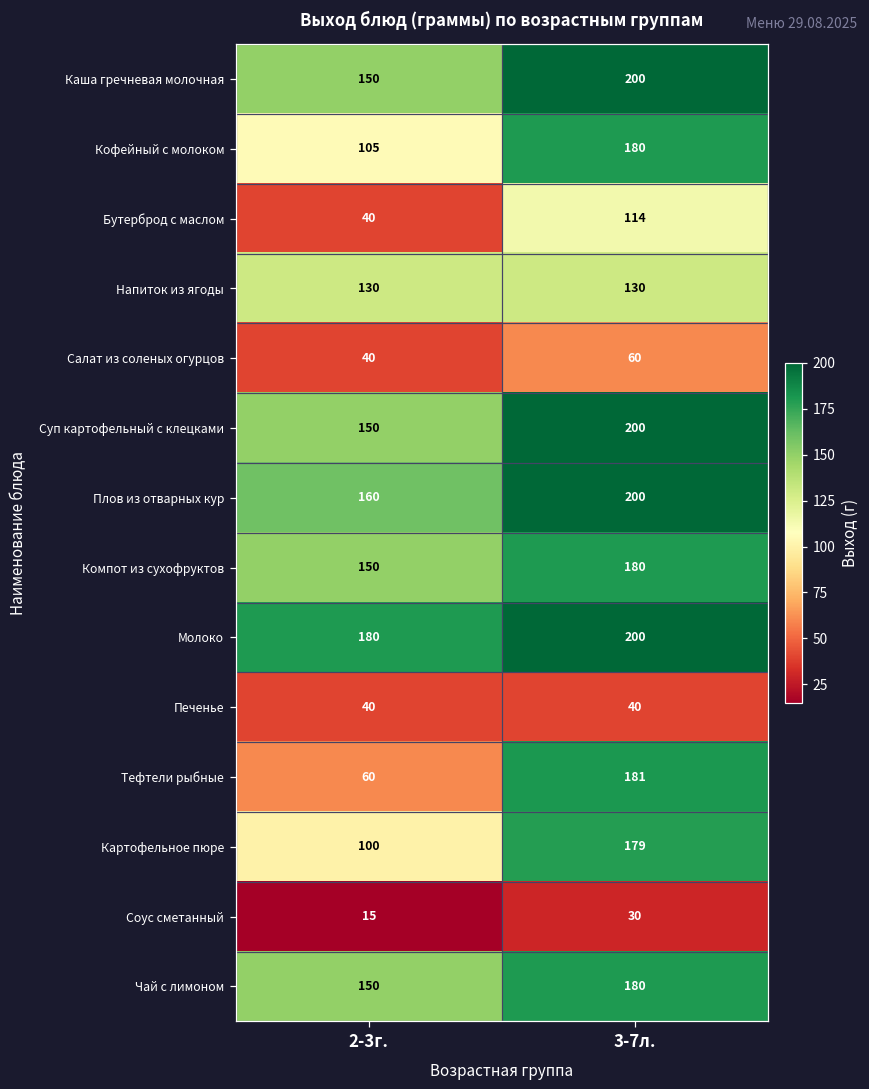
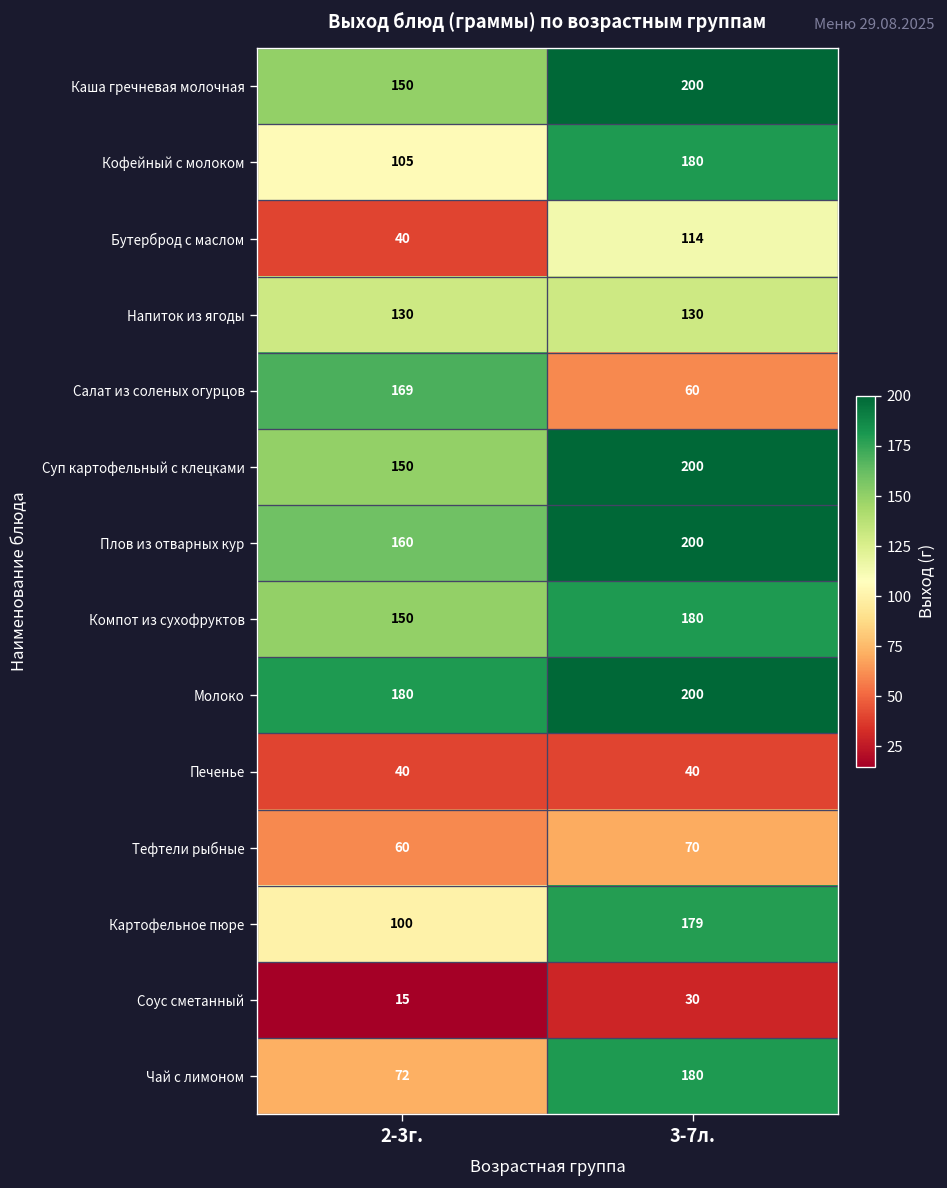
Салат из соленых огурцов, 2-3г.: 40 -> 169
Тефтели рыбные, 3-7л.: 181 -> 70
Чай с лимоном, 2-3г.: 150 -> 72
